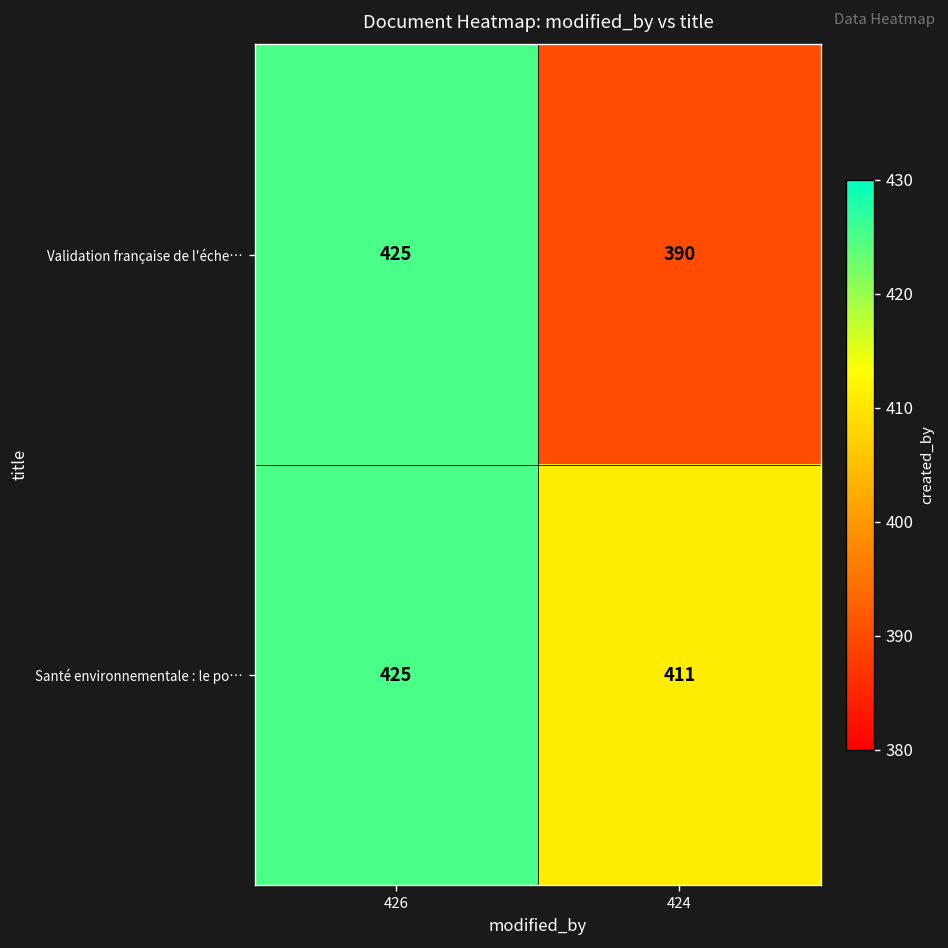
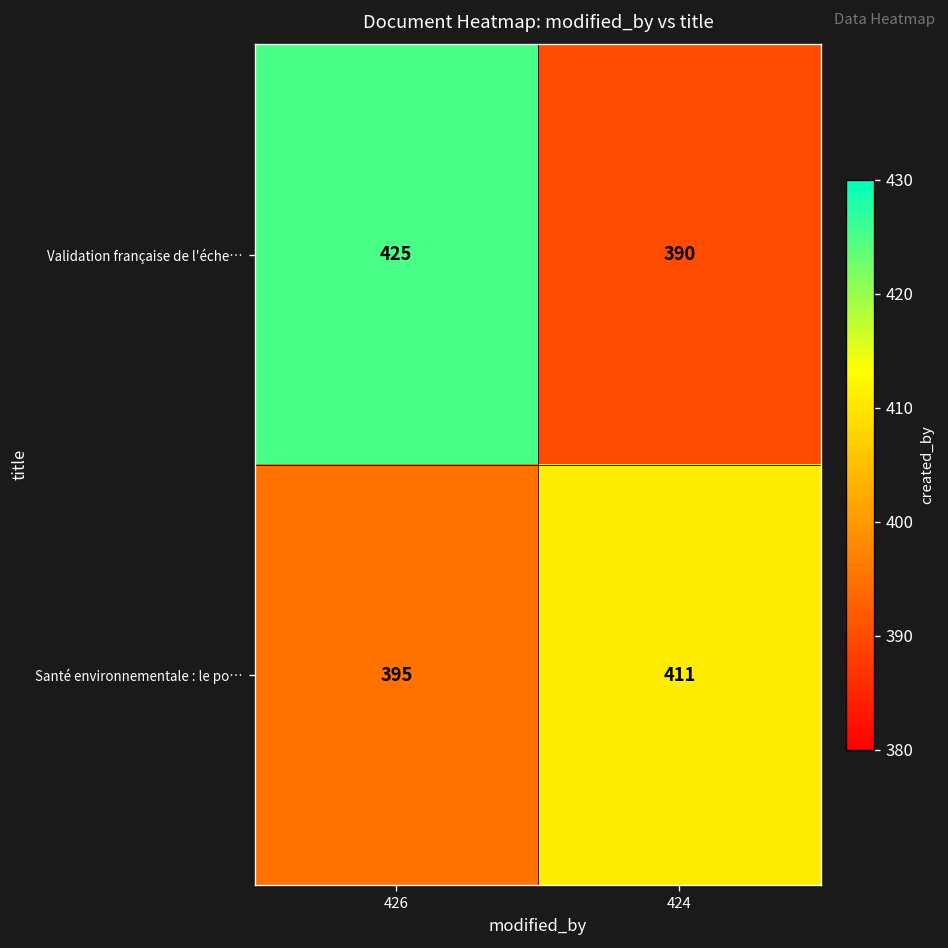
Santé environnementale : le po…, 426: 425 -> 395
